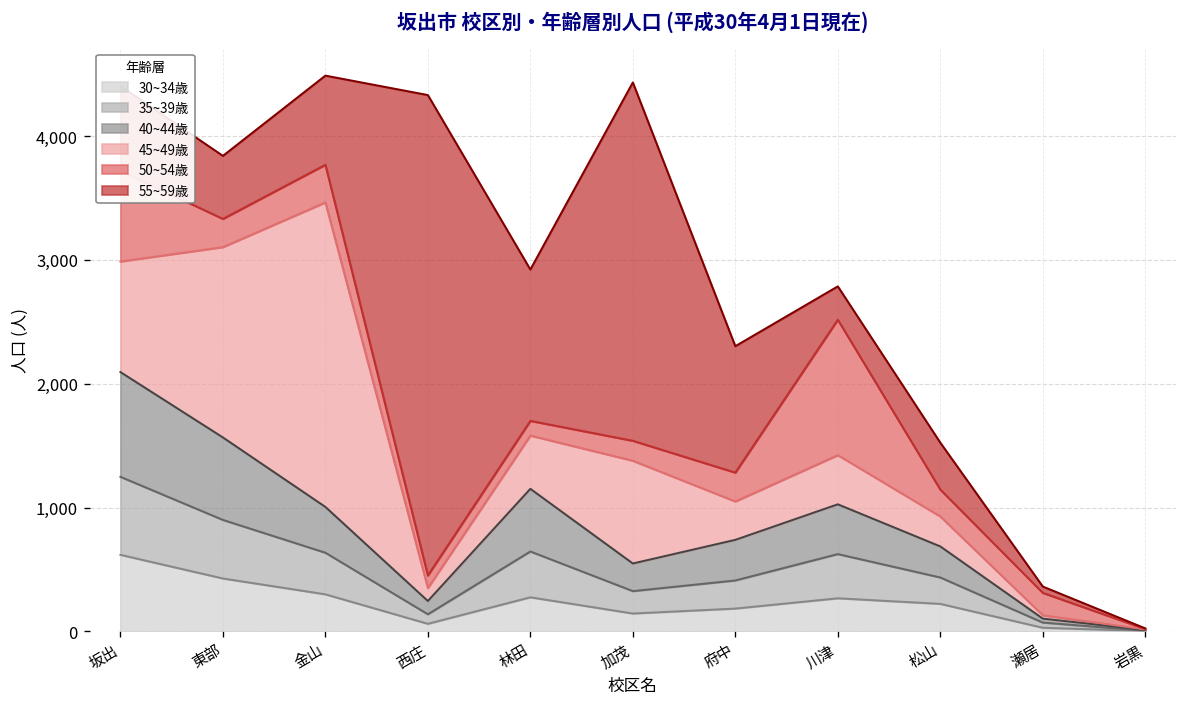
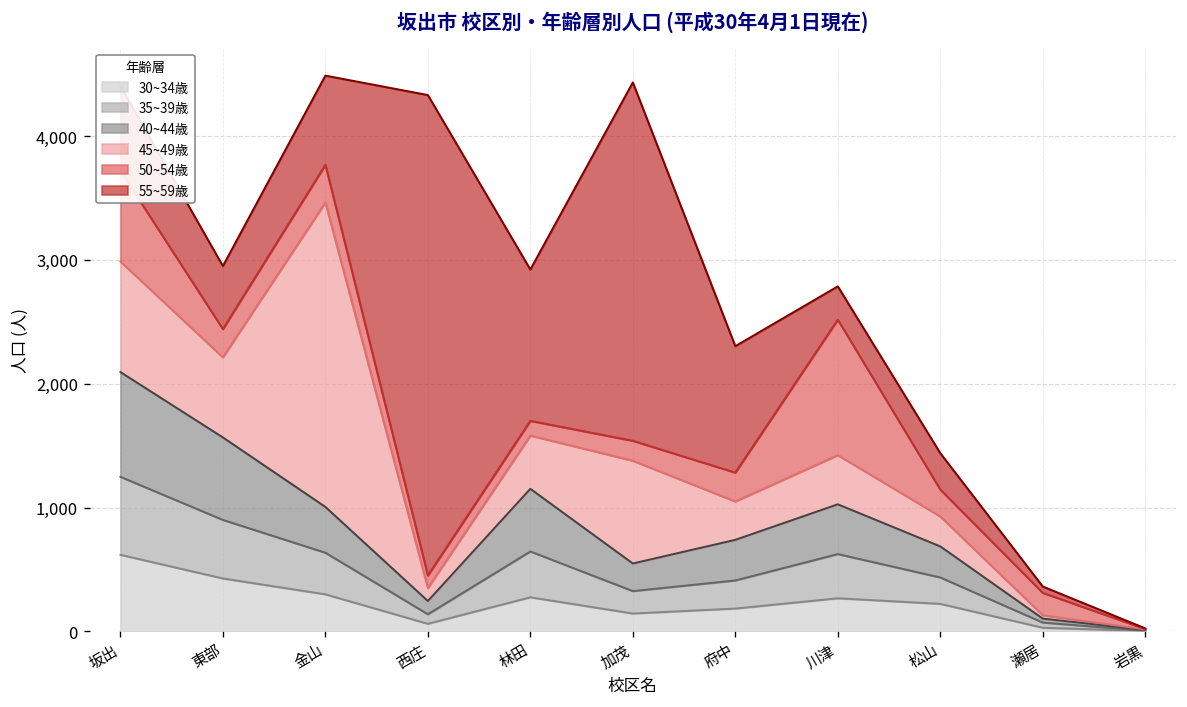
45~49歳, 東部: 1,540 -> 650
55~59歳, 松山: 380 -> 290
